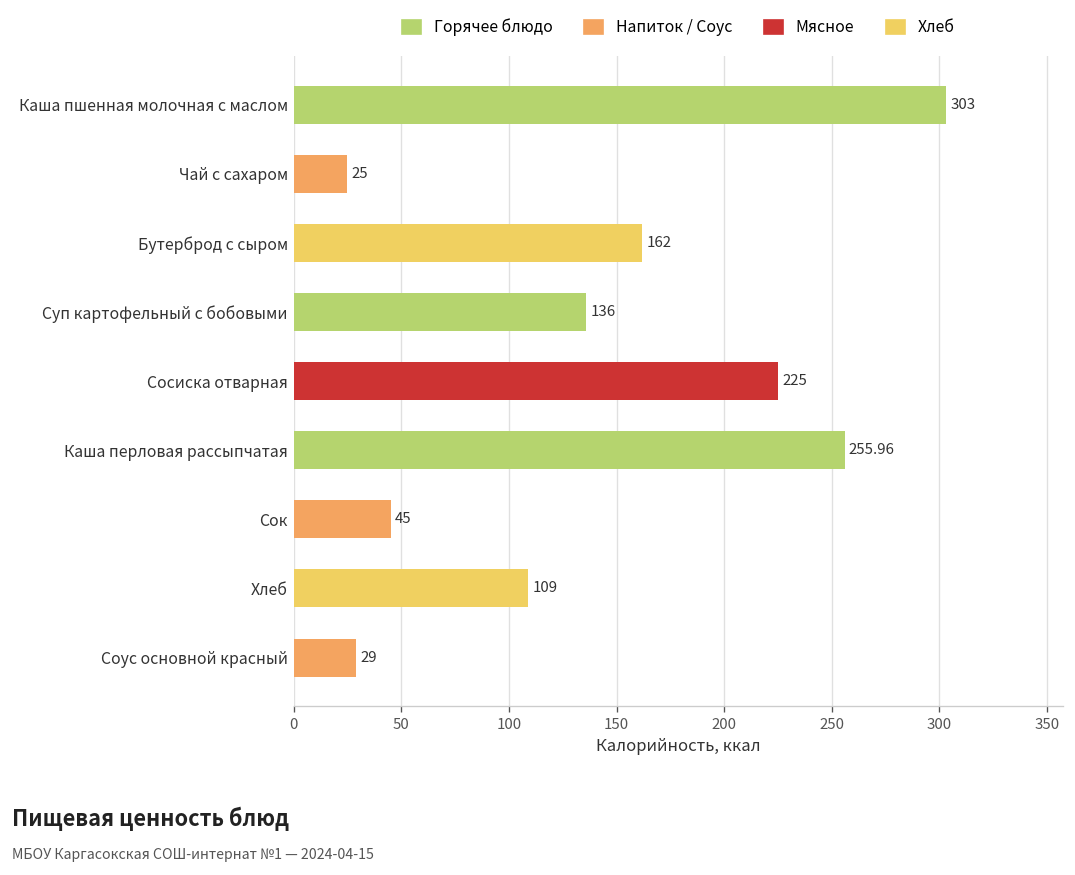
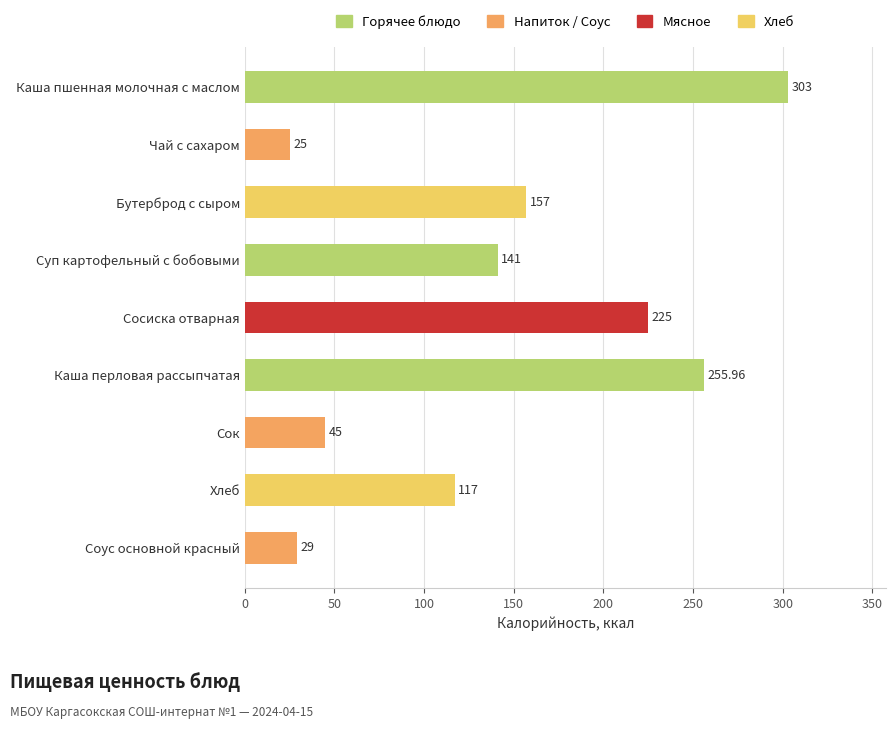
Бутерброд с сыром: 162 -> 157
Суп картофельный с бобовыми: 136 -> 141
Хлеб: 109 -> 117
